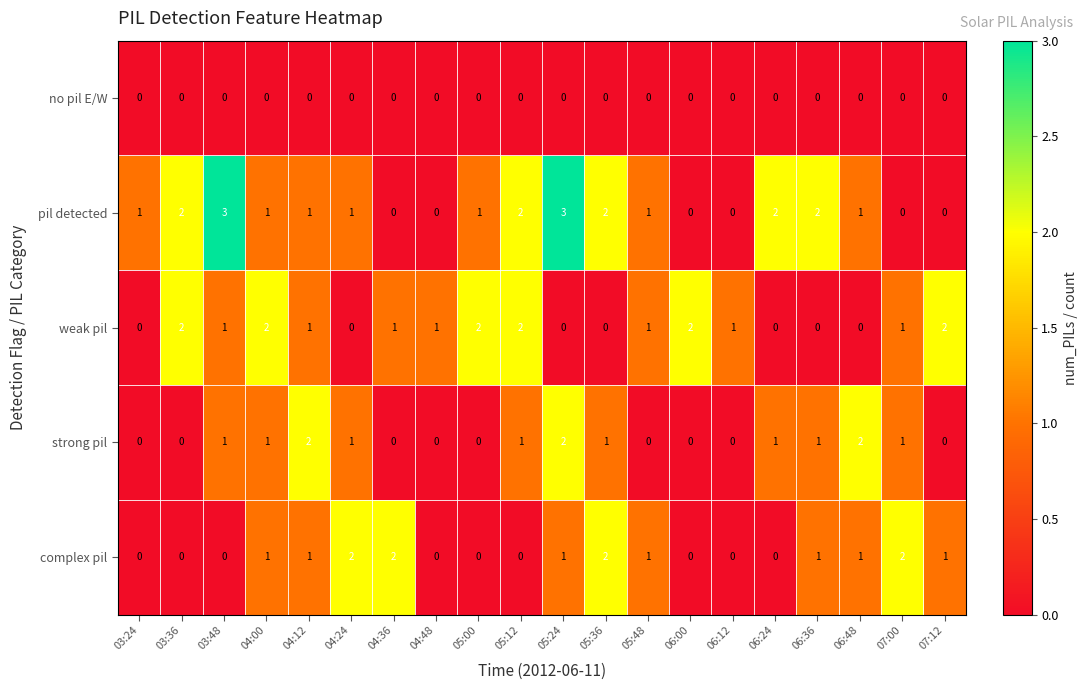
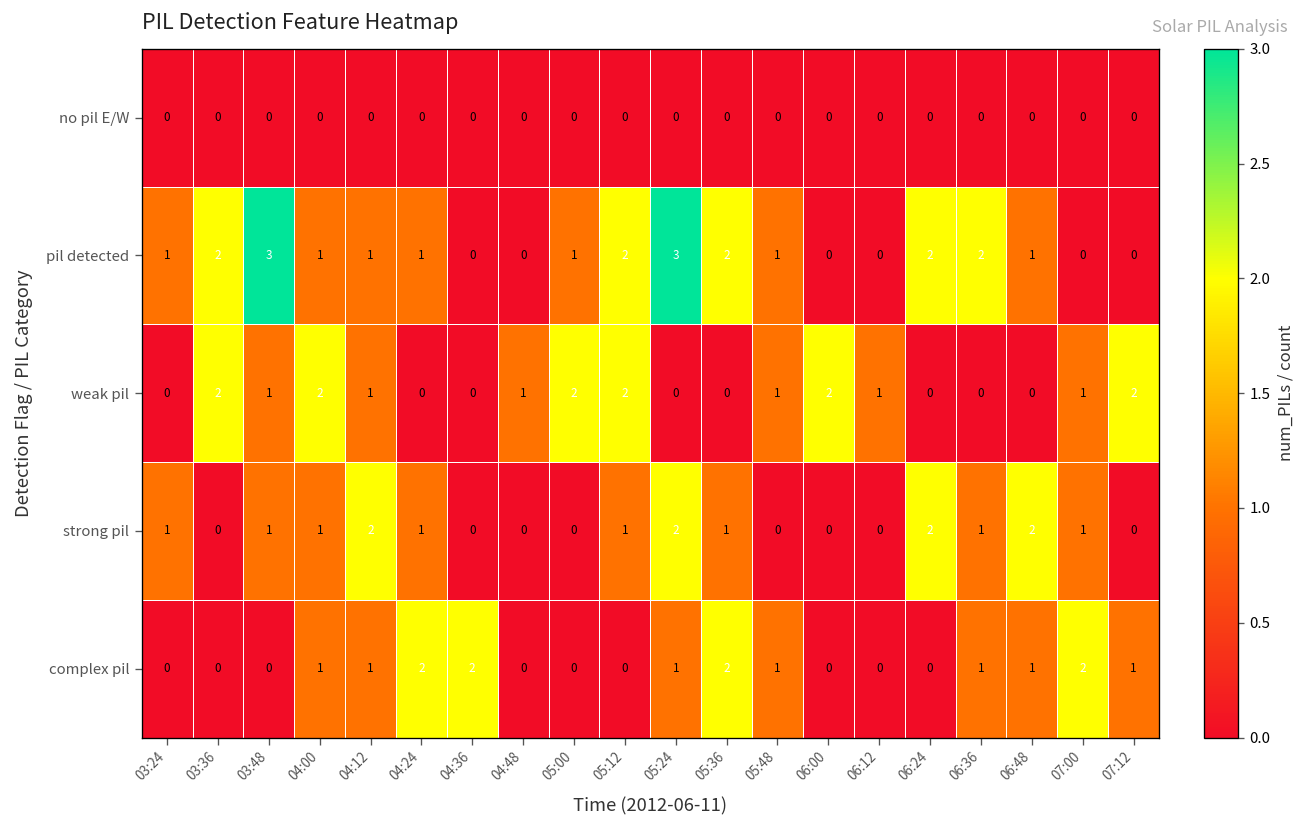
weak pil, 04:36: 1 -> 0
strong pil, 03:24: 0 -> 1
strong pil, 06:24: 1 -> 2
